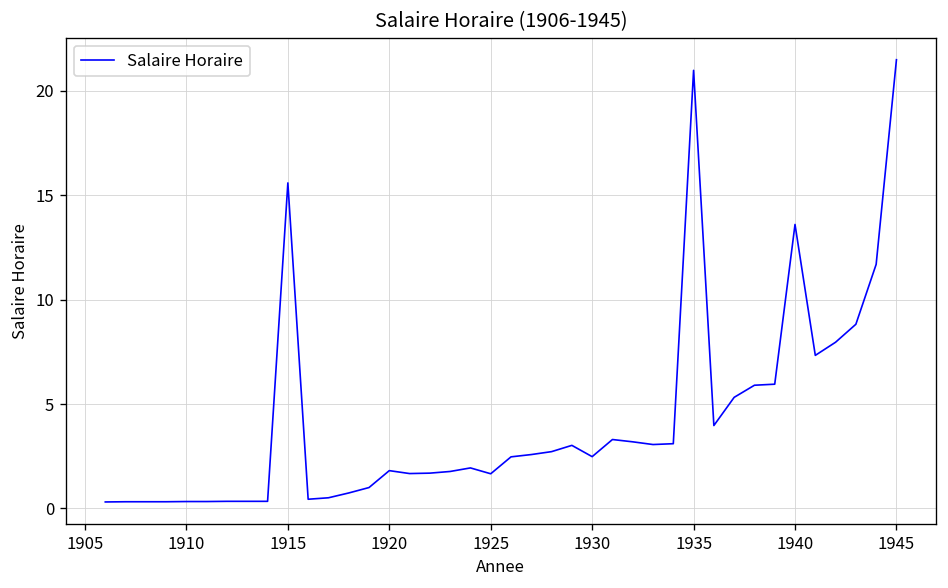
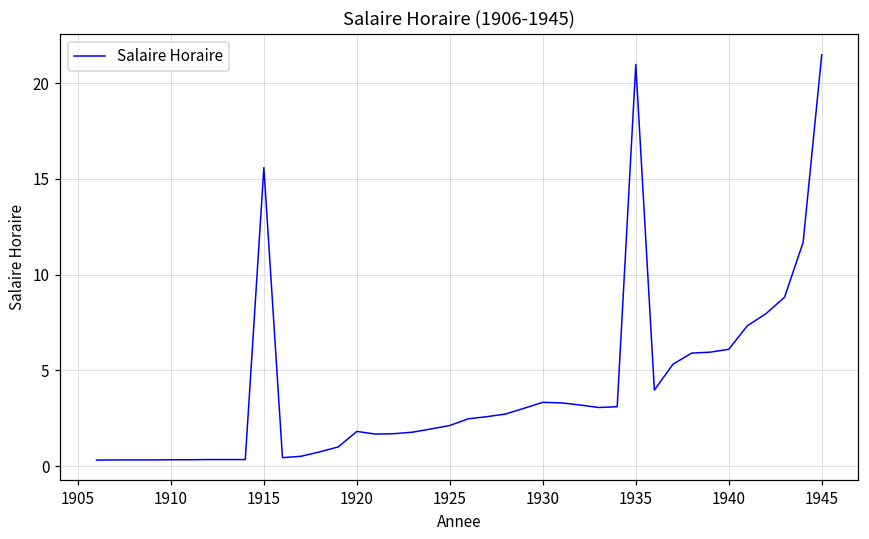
1925: 1.7 -> 2.1
1930: 2.5 -> 3.3
1940: 13.6 -> 6.1
